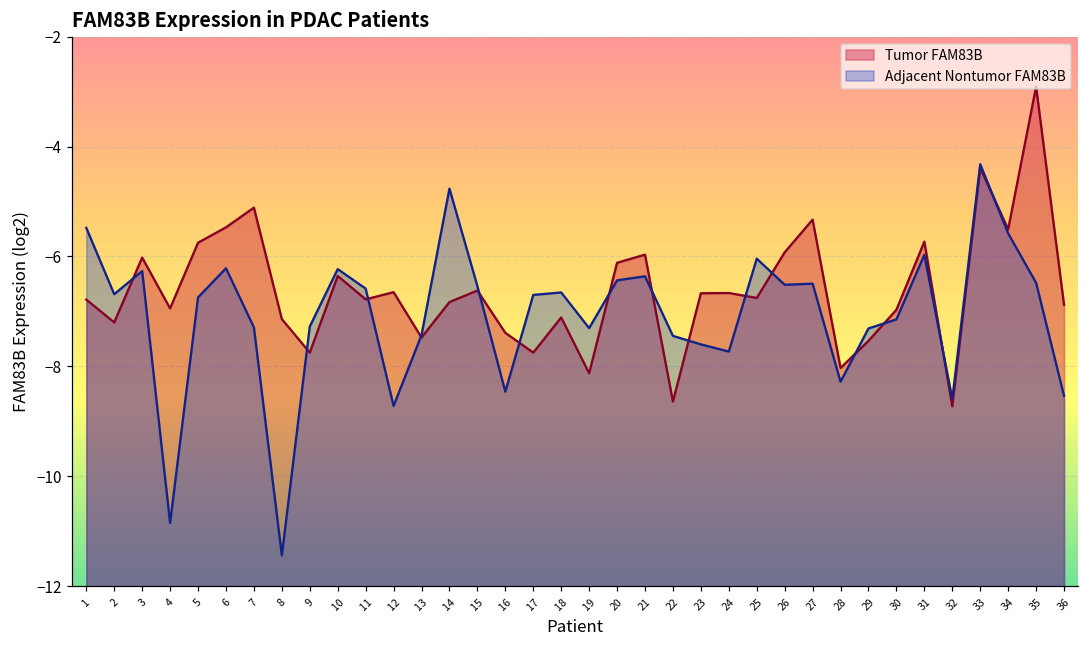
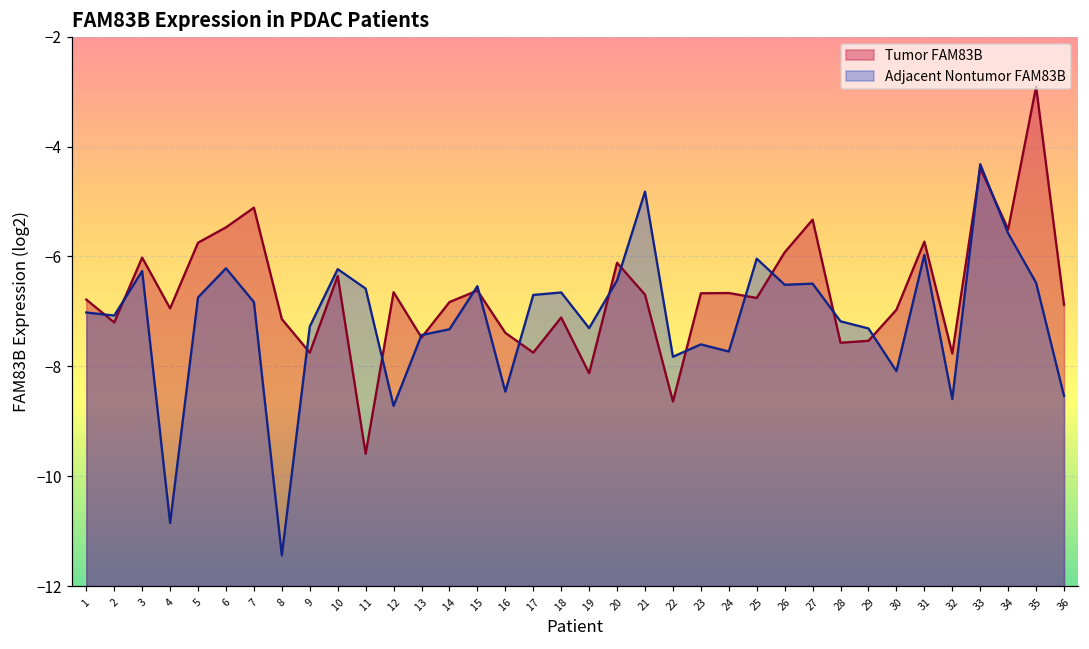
Adjacent Nontumor FAM83B, 1: -5.5 -> -7.0
Adjacent Nontumor FAM83B, 2: -6.7 -> -7.1
Adjacent Nontumor FAM83B, 7: -7.3 -> -6.8
Tumor FAM83B, 11: -6.8 -> -9.6
Adjacent Nontumor FAM83B, 14: -4.8 -> -7.3
Tumor FAM83B, 21: -6.0 -> -6.7
Adjacent Nontumor FAM83B, 21: -6.4 -> -4.8
Adjacent Nontumor FAM83B, 22: -7.4 -> -7.8
Tumor FAM83B, 28: -8.0 -> -7.6
Adjacent Nontumor FAM83B, 28: -8.3 -> -7.2
Adjacent Nontumor FAM83B, 30: -7.1 -> -8.1
Tumor FAM83B, 32: -8.7 -> -7.8
